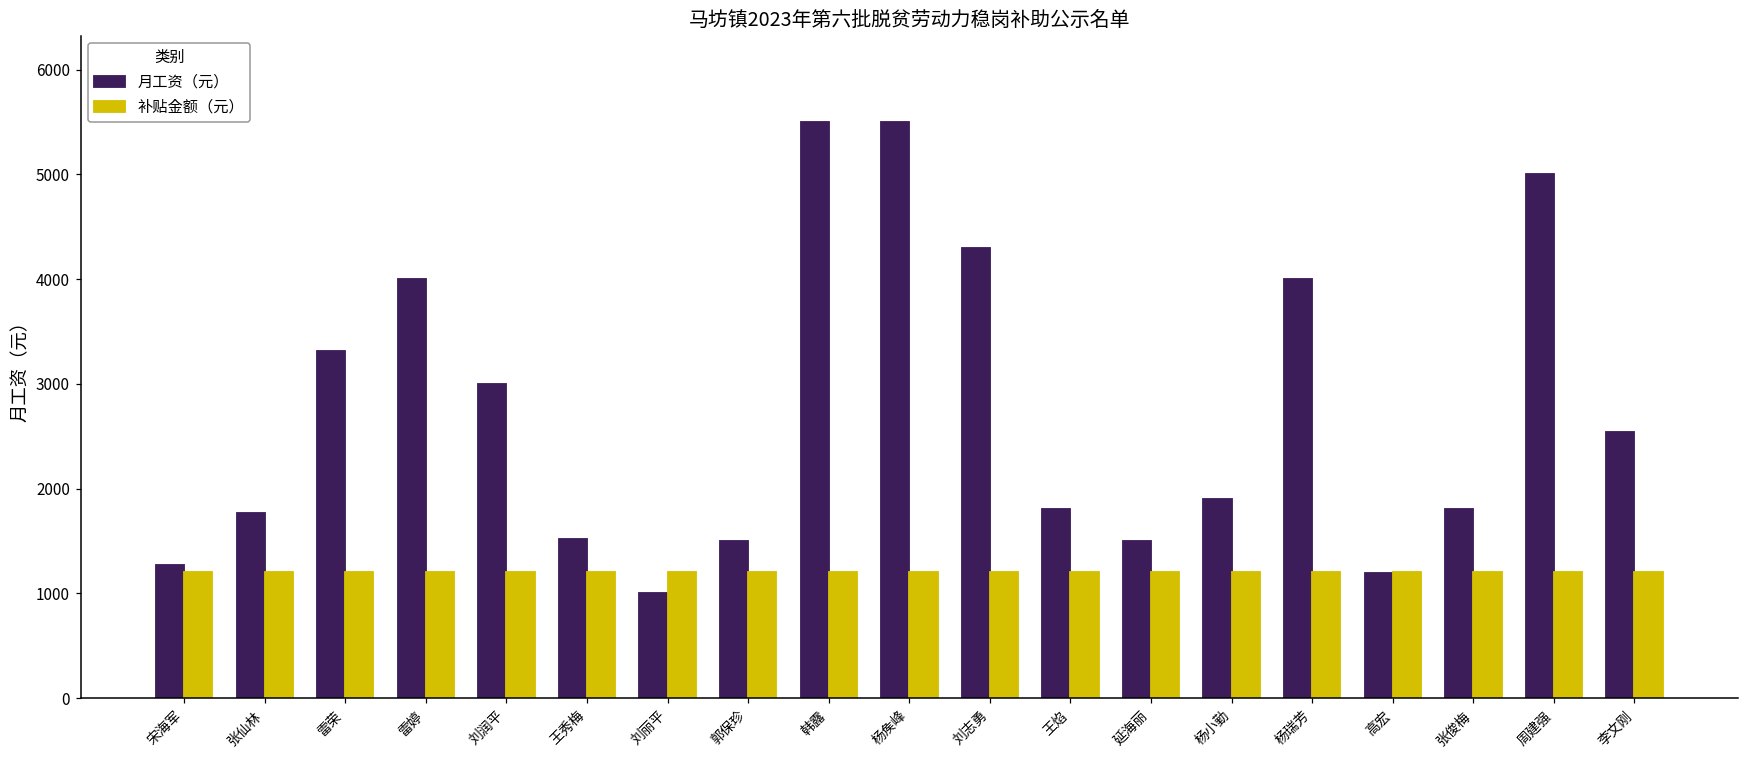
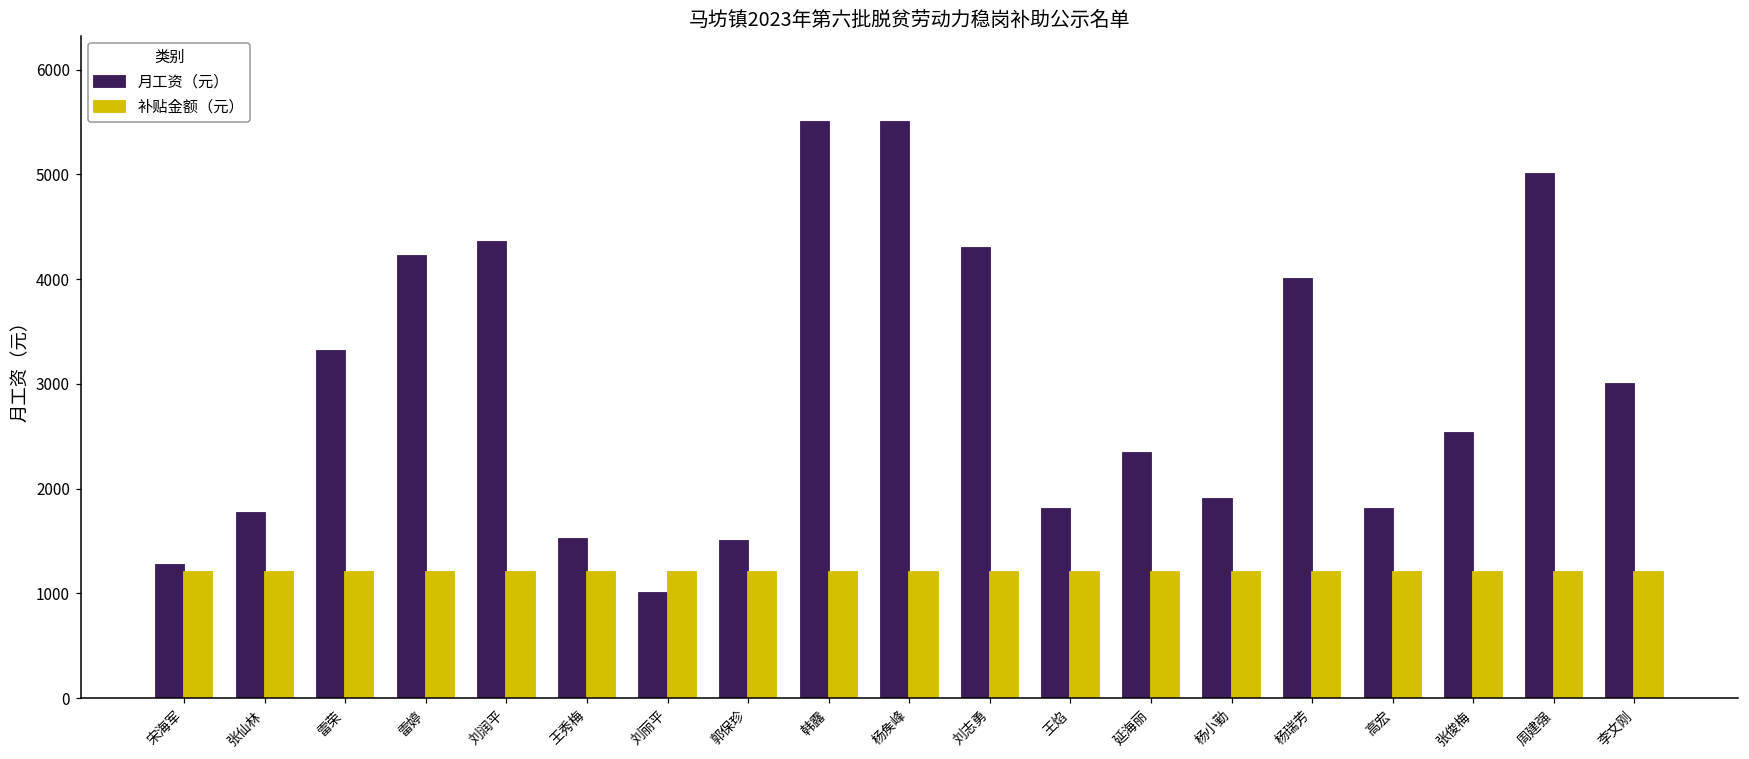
月工资（元）, 雷婷: 4000 -> 4200
月工资（元）, 刘润平: 3000 -> 4400
月工资（元）, 延海丽: 1500 -> 2300
月工资（元）, 高宏: 1200 -> 1800
月工资（元）, 张俊梅: 1800 -> 2500
月工资（元）, 李文刚: 2500 -> 3000
